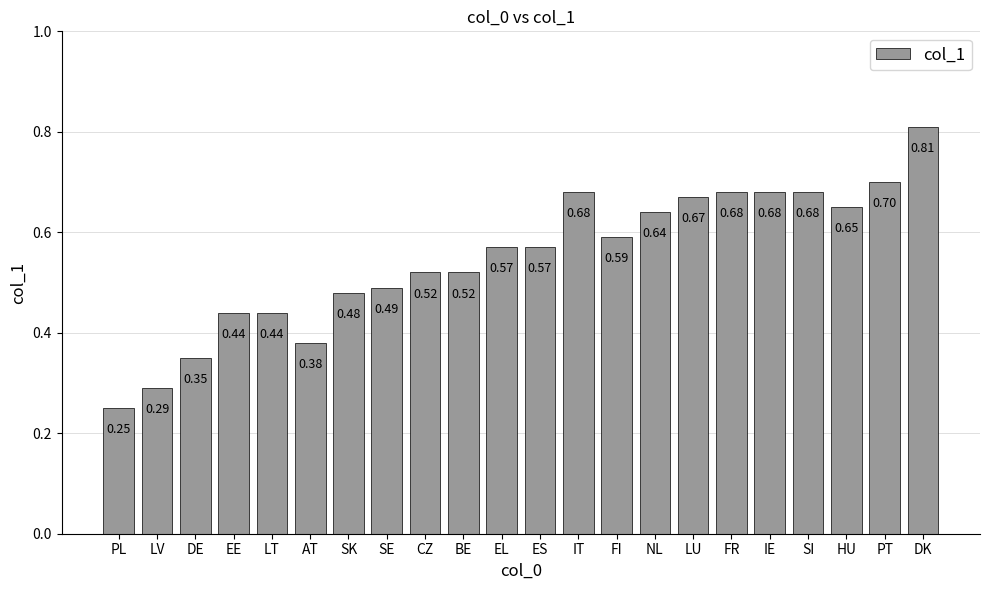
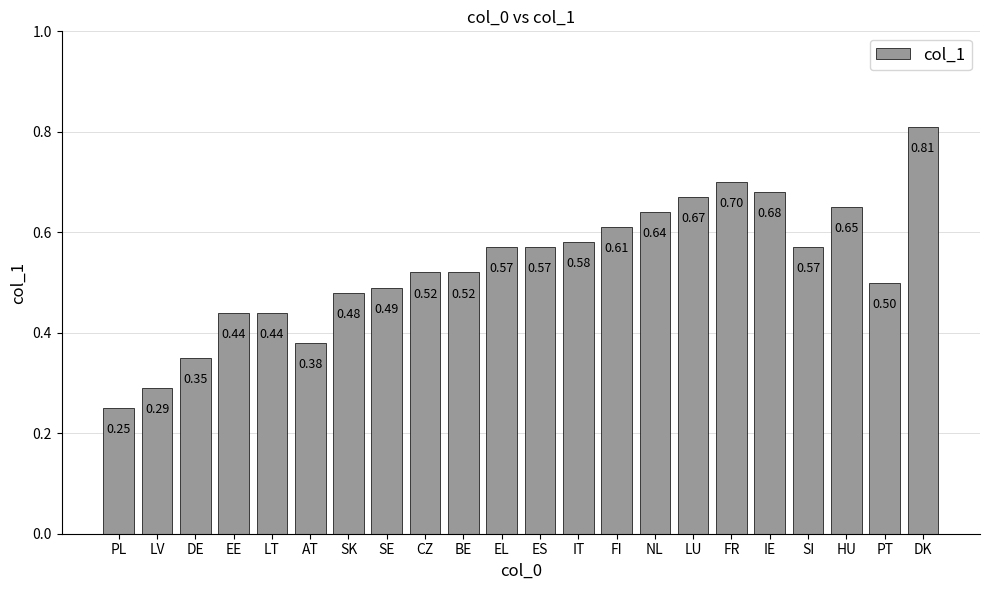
IT: 0.68 -> 0.58
FI: 0.59 -> 0.61
FR: 0.68 -> 0.70
SI: 0.68 -> 0.57
PT: 0.70 -> 0.50
